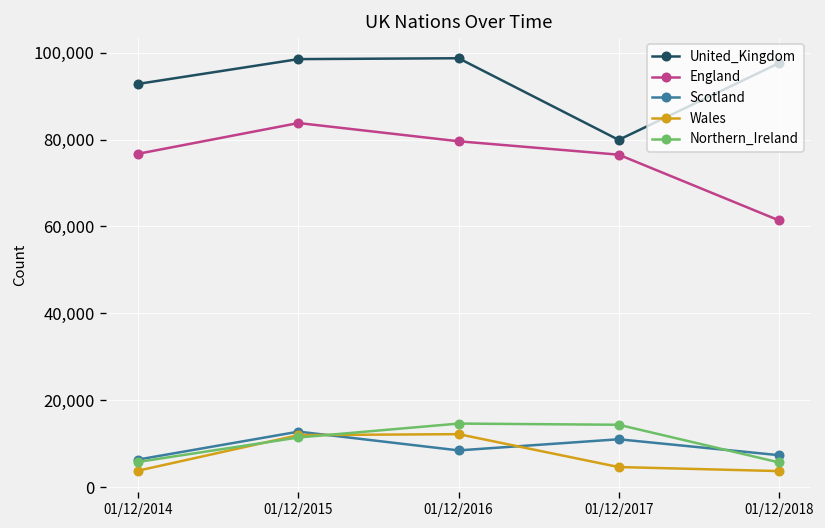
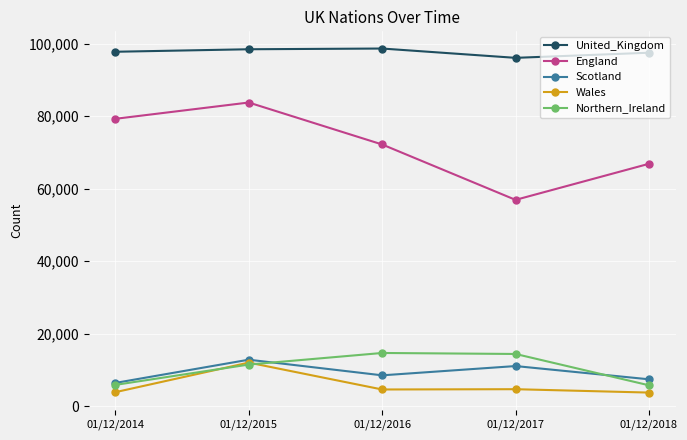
United_Kingdom, 01/12/2014: 93,000 -> 98,000
England, 01/12/2014: 77,000 -> 79,000
England, 01/12/2016: 80,000 -> 72,000
Wales, 01/12/2016: 12,000 -> 5,000
United_Kingdom, 01/12/2017: 80,000 -> 96,000
England, 01/12/2017: 77,000 -> 57,000
England, 01/12/2018: 61,000 -> 67,000
